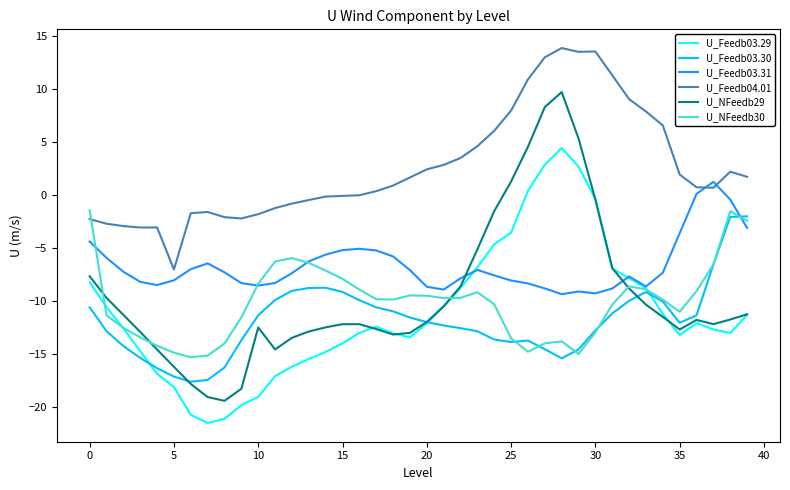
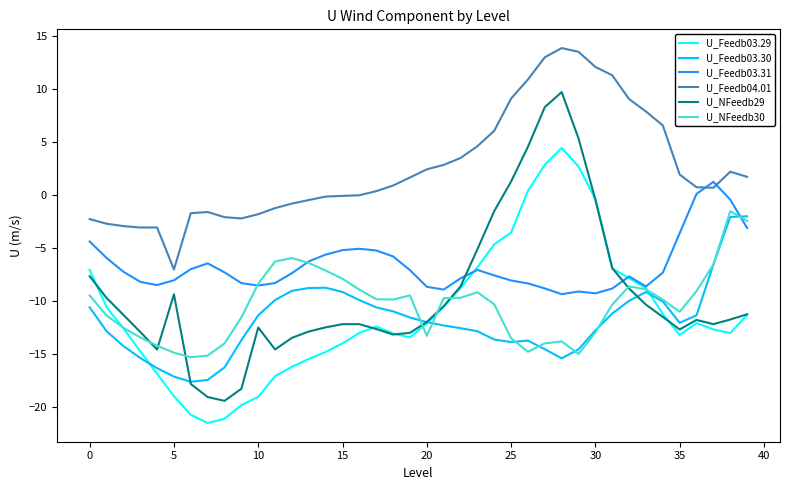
U_Feedb03.29, 0: -8.3 -> -7.1
U_NFeedb30, 0: -1.5 -> -9.5
U_Feedb03.29, 5: -18.2 -> -19.0
U_NFeedb29, 5: -16.2 -> -9.4
U_NFeedb30, 20: -9.5 -> -13.3
U_Feedb04.01, 25: 7.9 -> 9.1
U_Feedb04.01, 30: 13.5 -> 12.0
